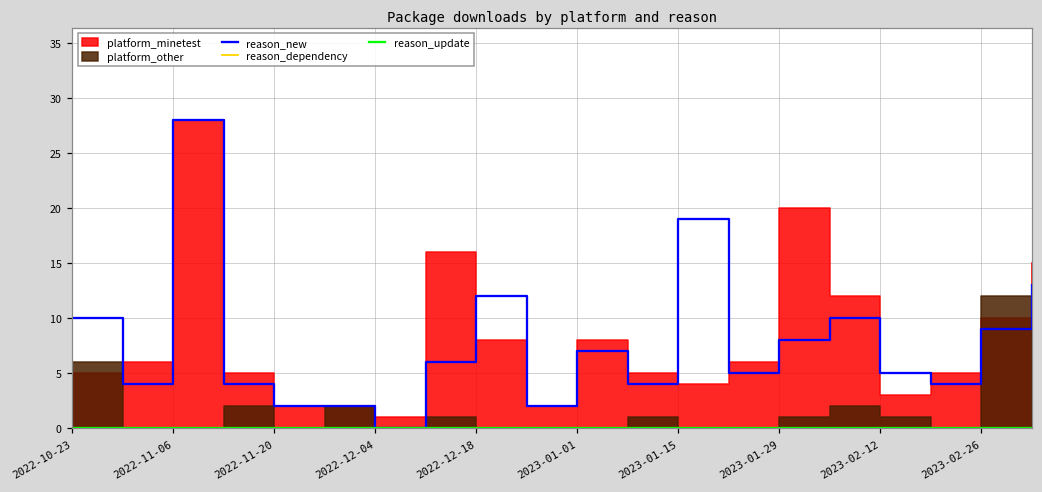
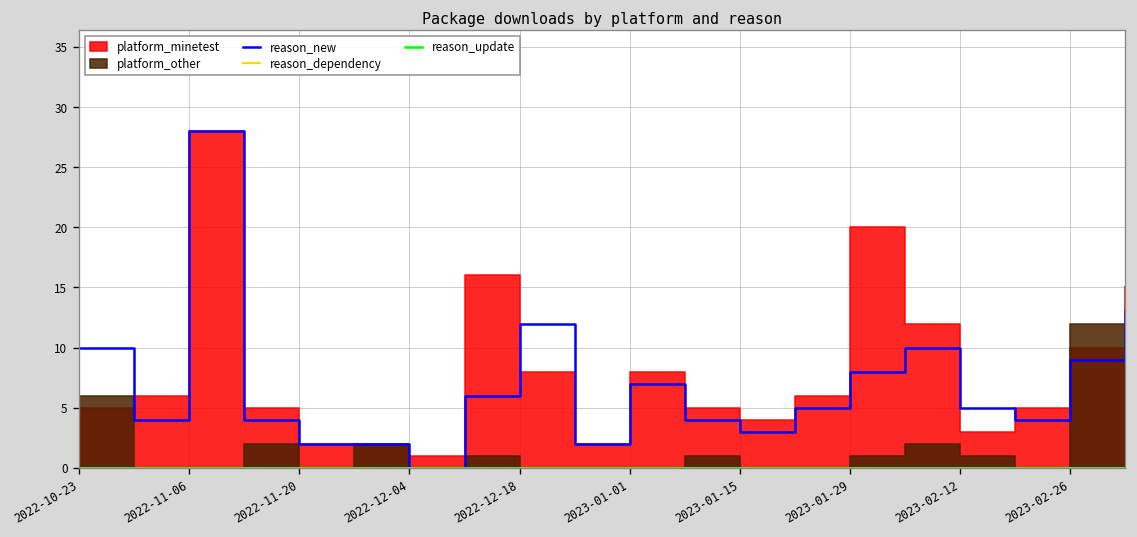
reason_new, 2023-01-15: 19 -> 3
